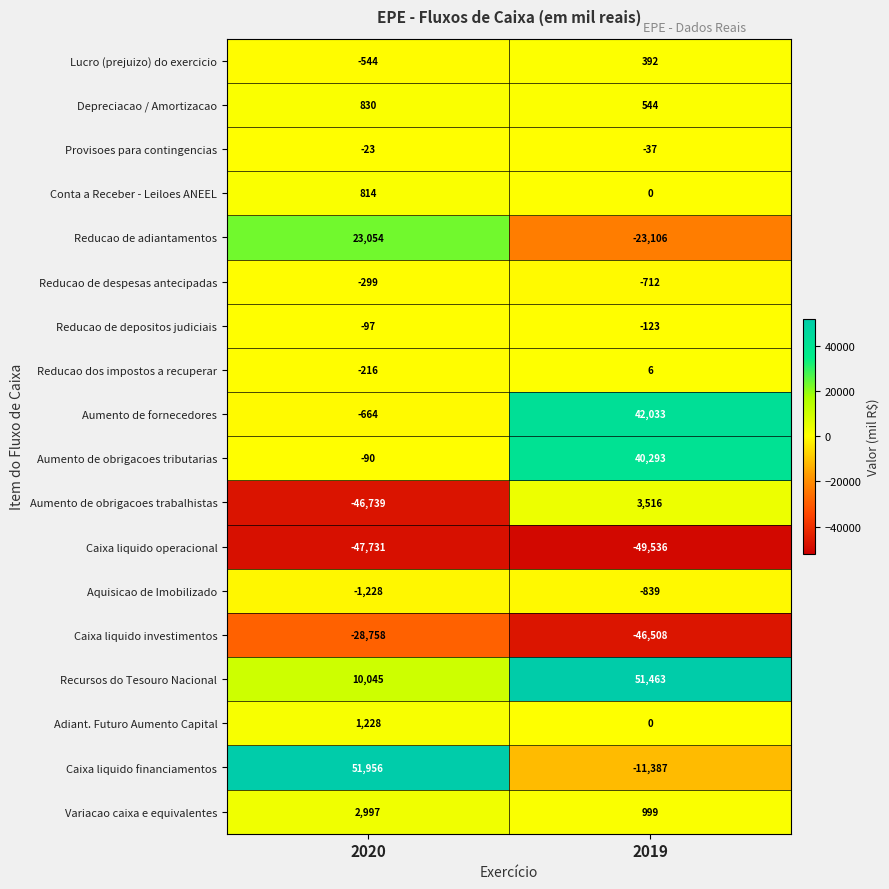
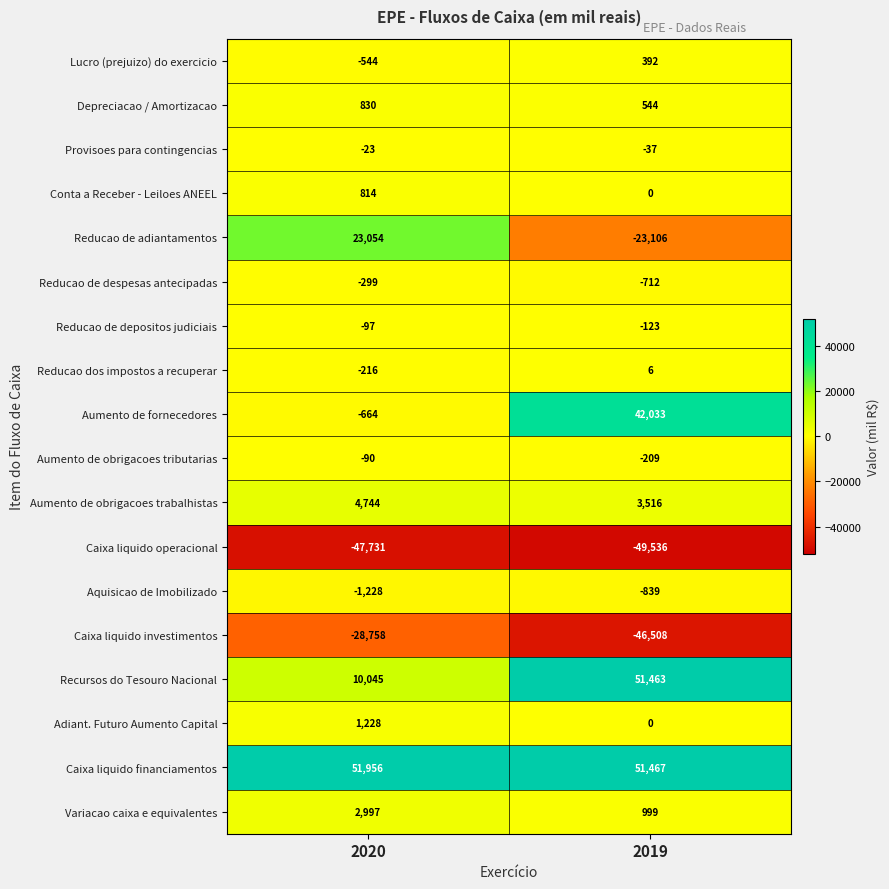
Aumento de obrigacoes tributarias, 2019: 40,293 -> -209
Aumento de obrigacoes trabalhistas, 2020: -46,739 -> 4,744
Caixa liquido financiamentos, 2019: -11,387 -> 51,467
